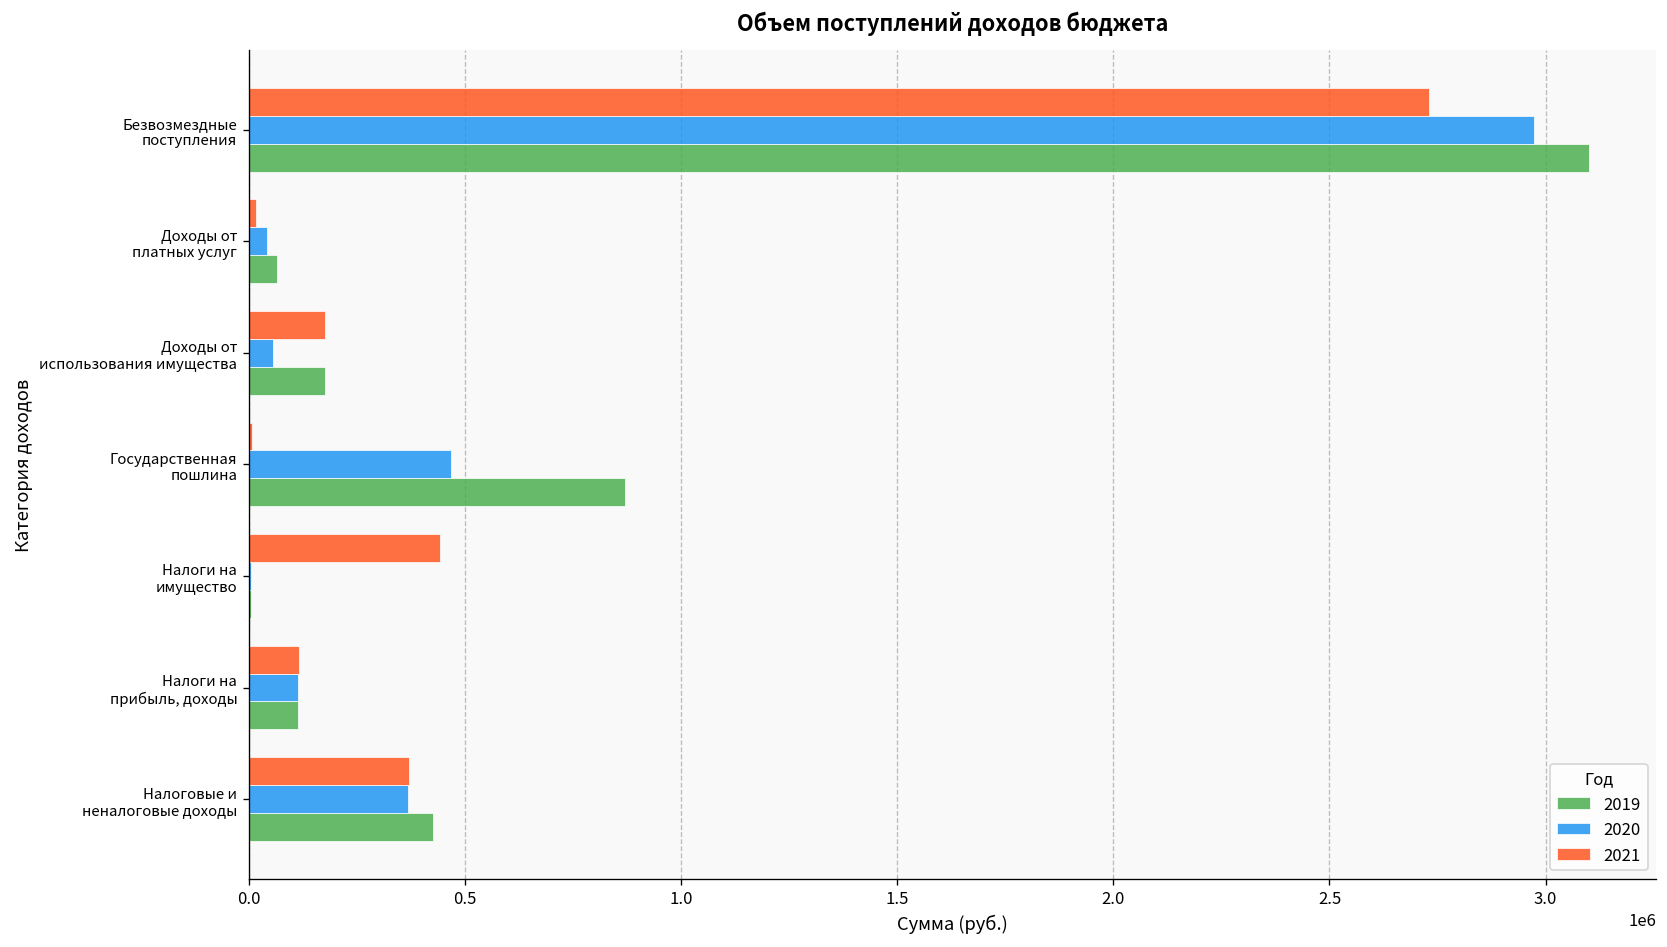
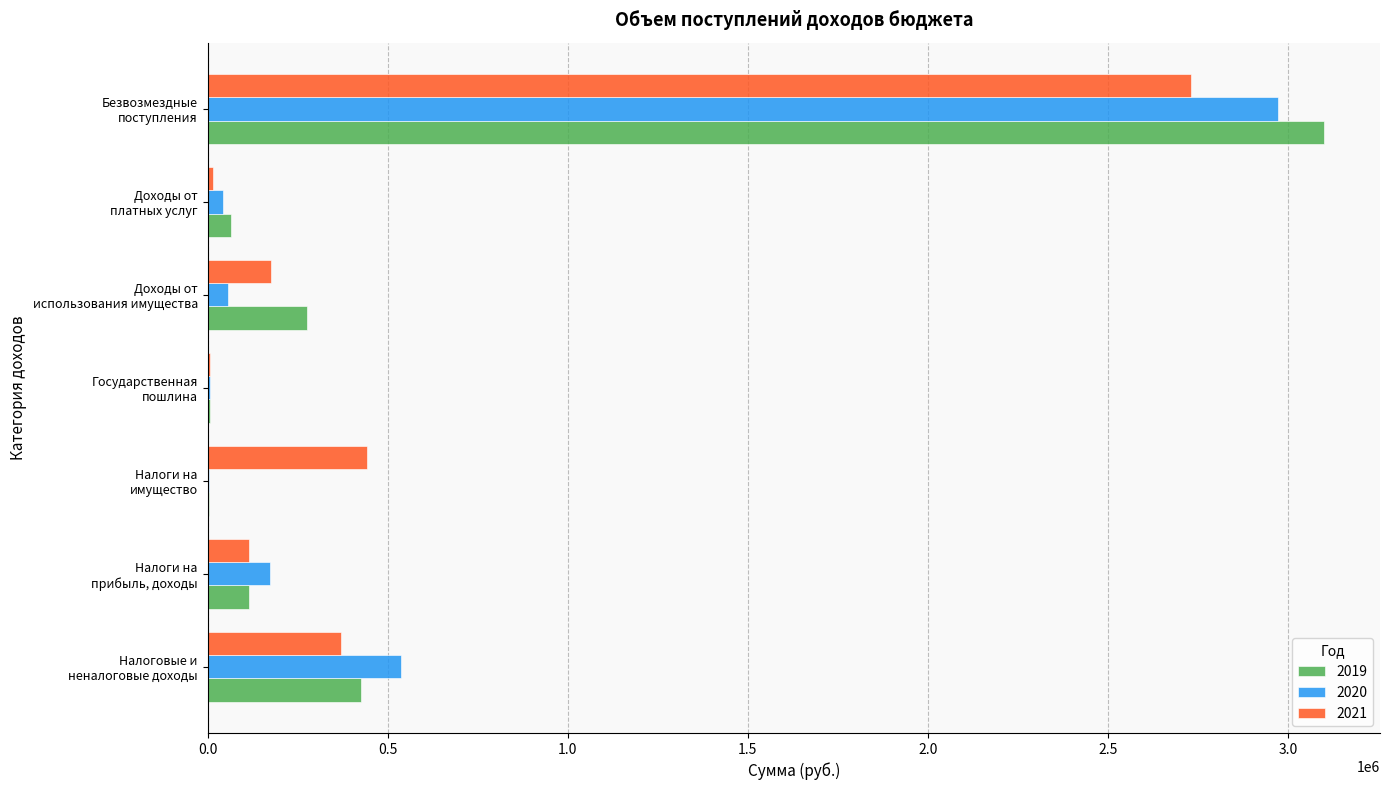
2019, Доходы от использования имущества: 180000 -> 270000
2020, Государственная пошлина: 470000 -> 10000
2019, Государственная пошлина: 870000 -> 10000
2020, Налоги на прибыль, доходы: 110000 -> 170000
2020, Налоговые и неналоговые доходы: 370000 -> 540000
